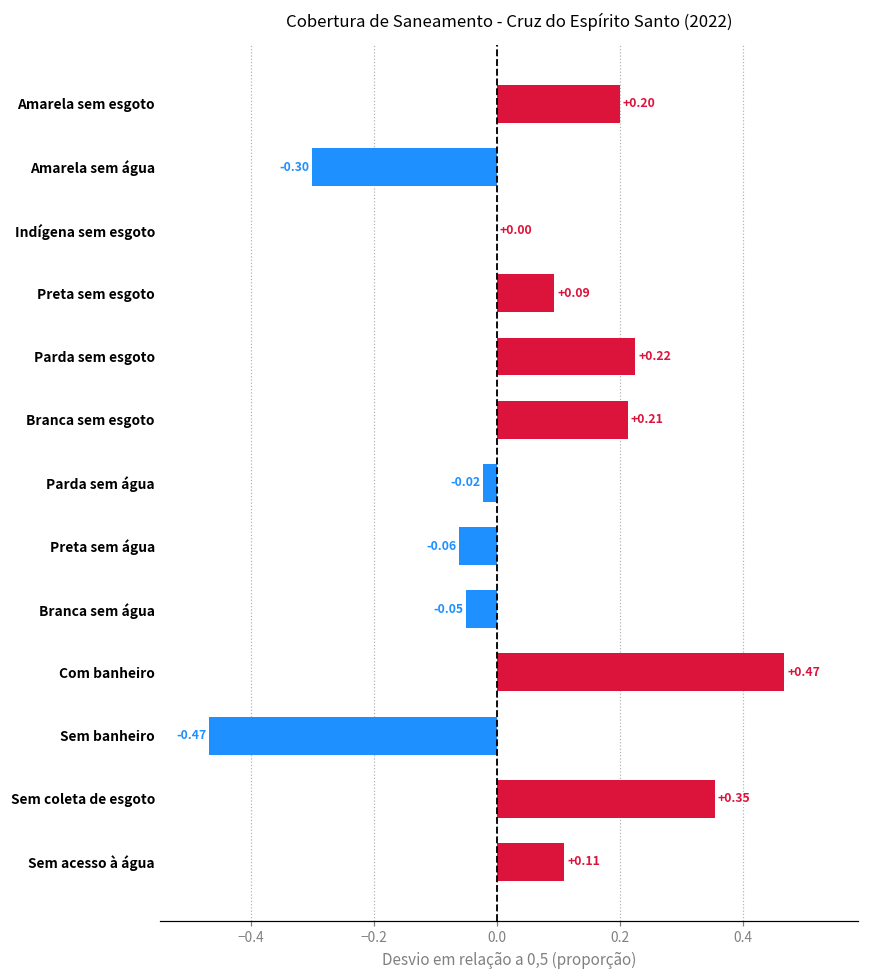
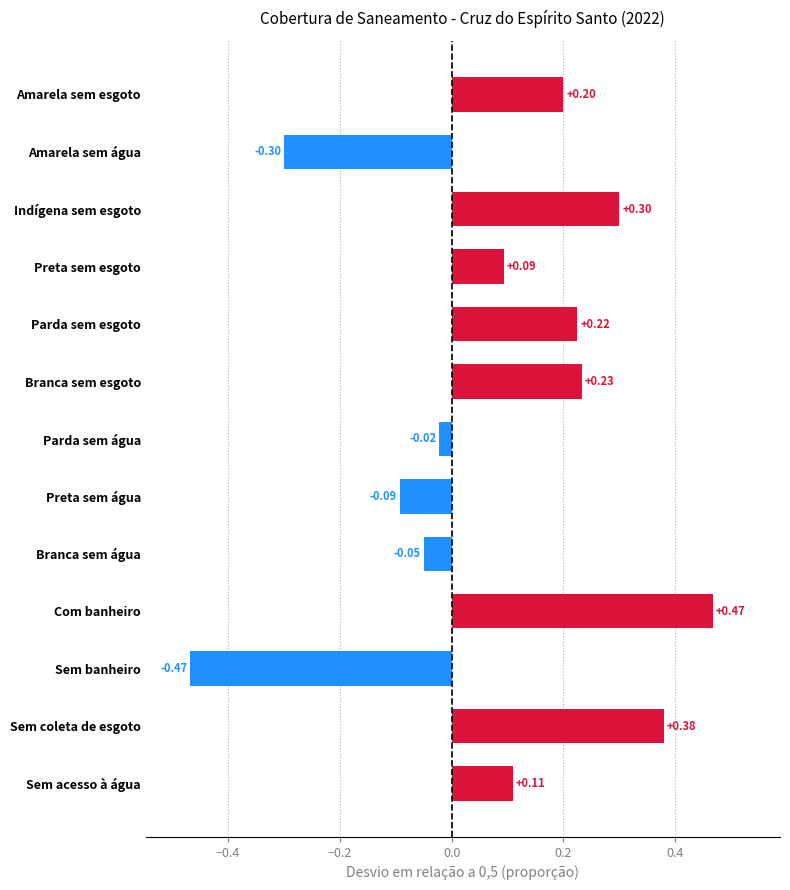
Indígena sem esgoto: +0.00 -> +0.30
Branca sem esgoto: +0.21 -> +0.23
Preta sem água: -0.06 -> -0.09
Sem coleta de esgoto: +0.35 -> +0.38
